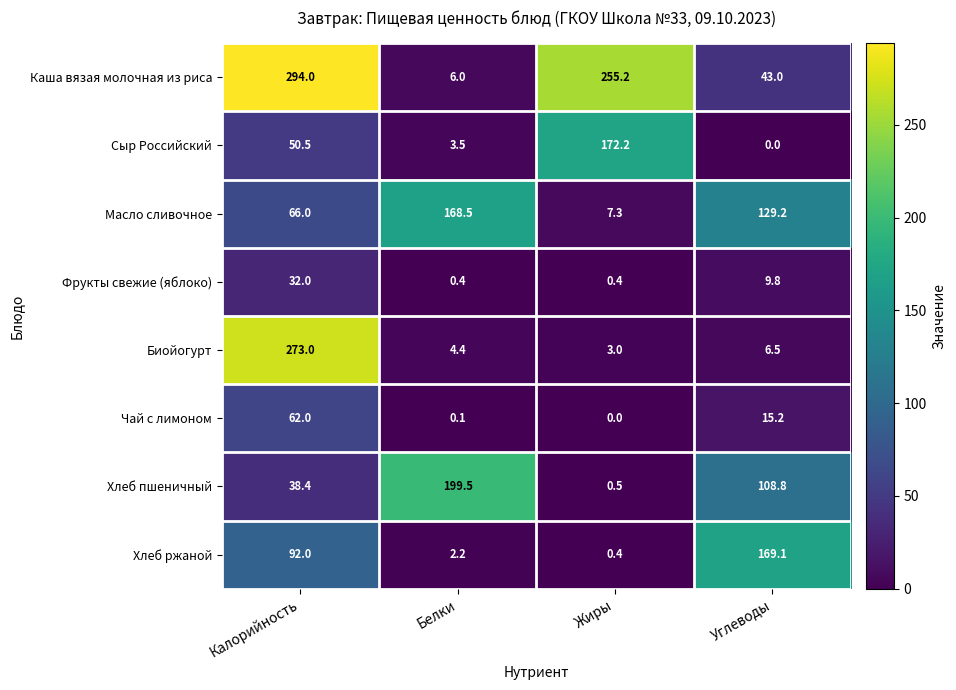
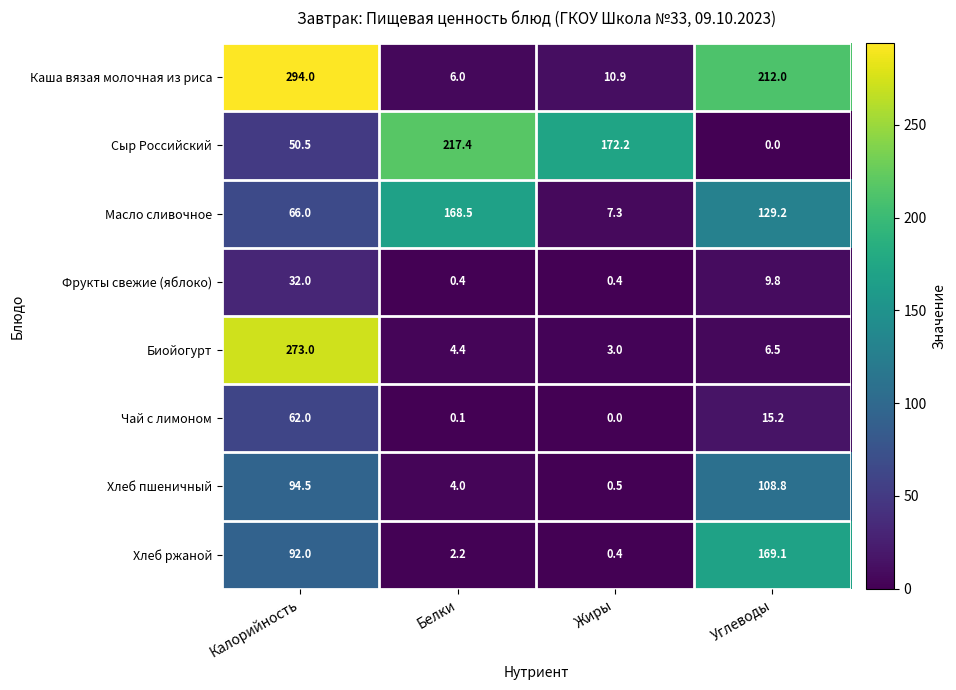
Каша вязая молочная из риса, Жиры: 255.2 -> 10.9
Каша вязая молочная из риса, Углеводы: 43.0 -> 212.0
Сыр Российский, Белки: 3.5 -> 217.4
Хлеб пшеничный, Калорийность: 38.4 -> 94.5
Хлеб пшеничный, Белки: 199.5 -> 4.0
